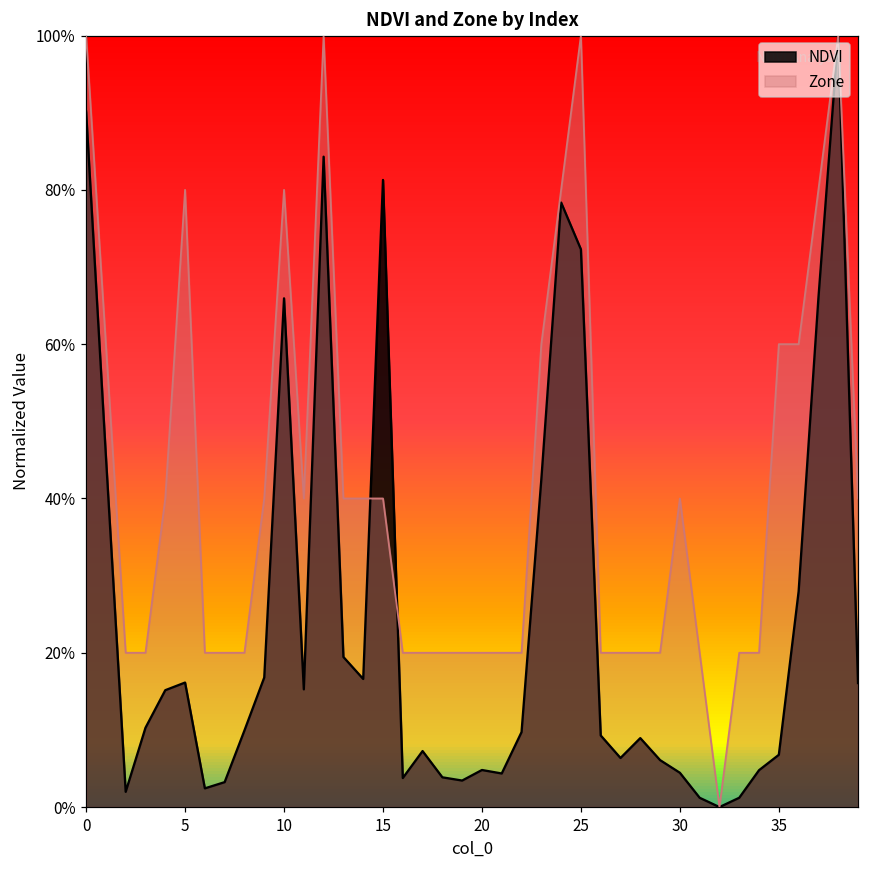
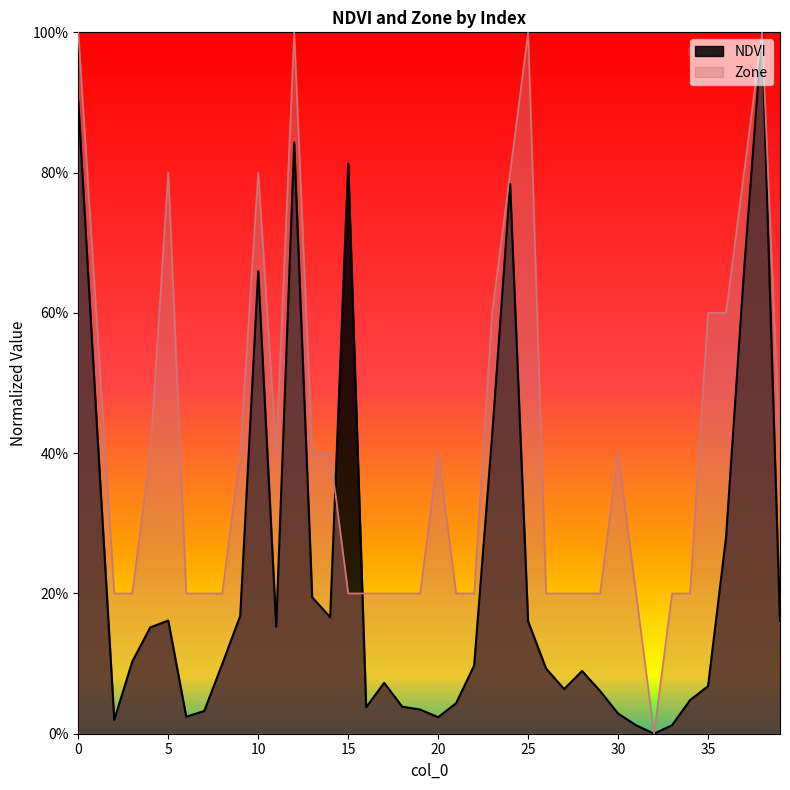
Zone, 15: 40% -> 20%
NDVI, 20: 5% -> 2%
Zone, 20: 20% -> 40%
NDVI, 25: 72% -> 16%
NDVI, 30: 4% -> 3%
